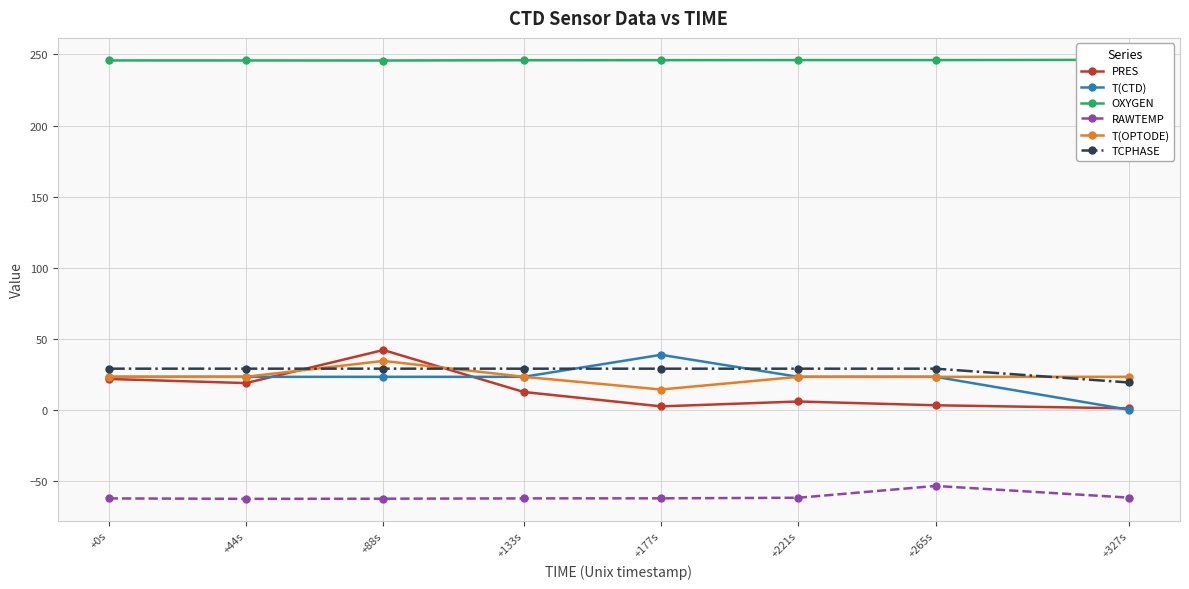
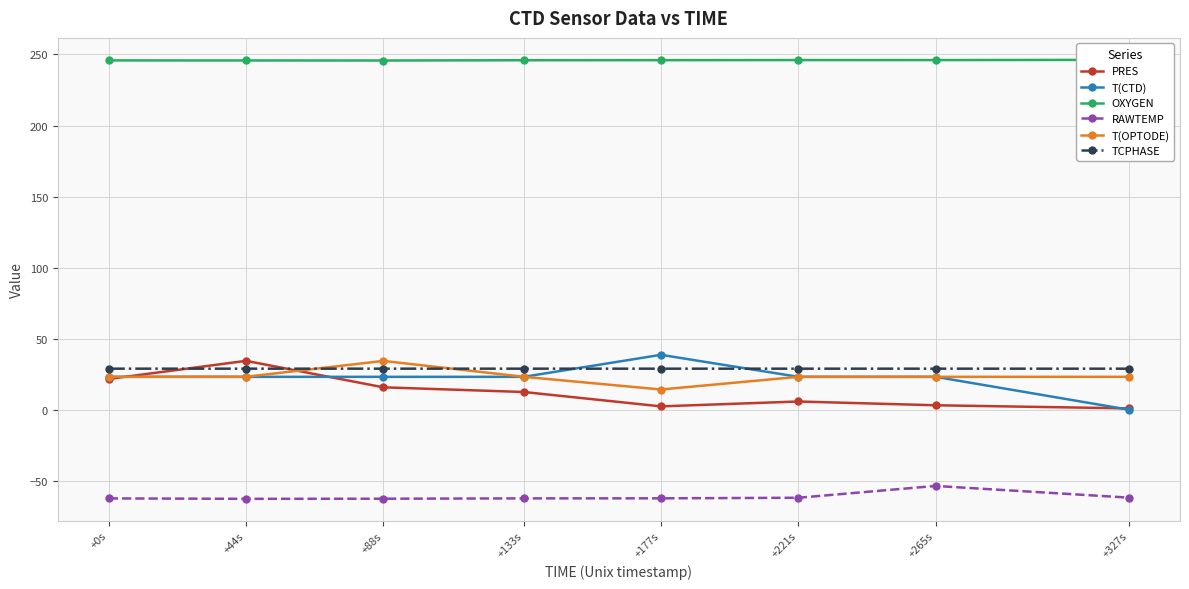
PRES, +44s: 19 -> 34
PRES, +88s: 42 -> 16
TCPHASE, +327s: 19 -> 29
